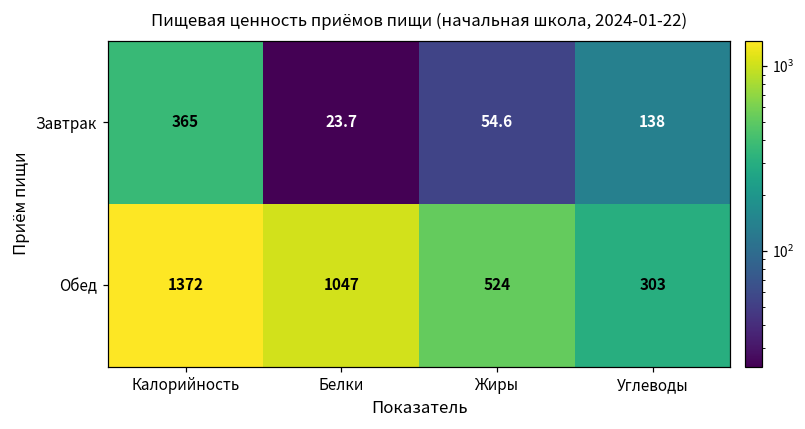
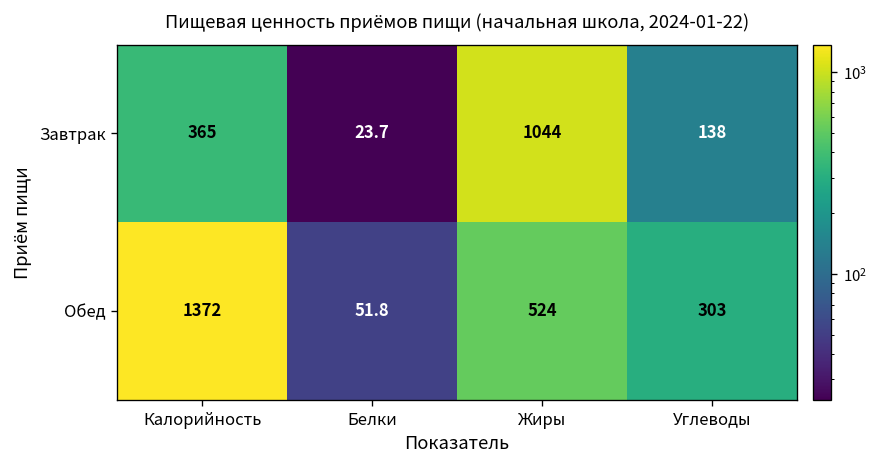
Завтрак, Жиры: 54.6 -> 1044
Обед, Белки: 1047 -> 51.8
